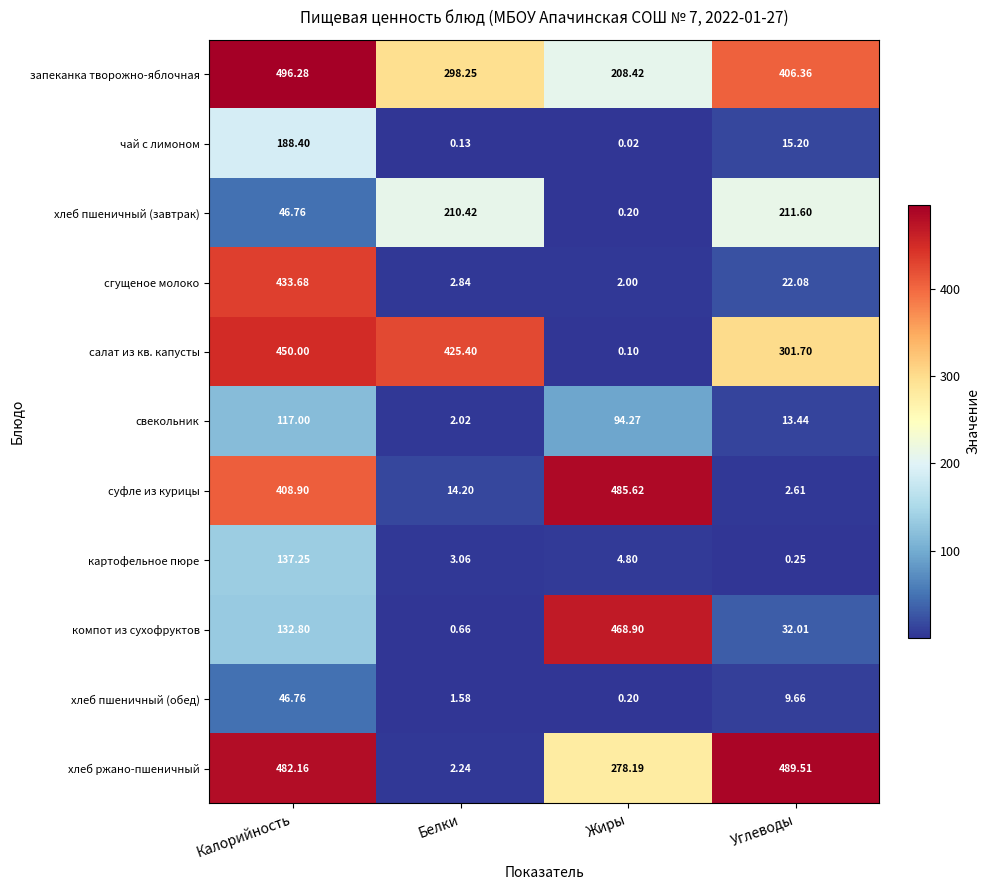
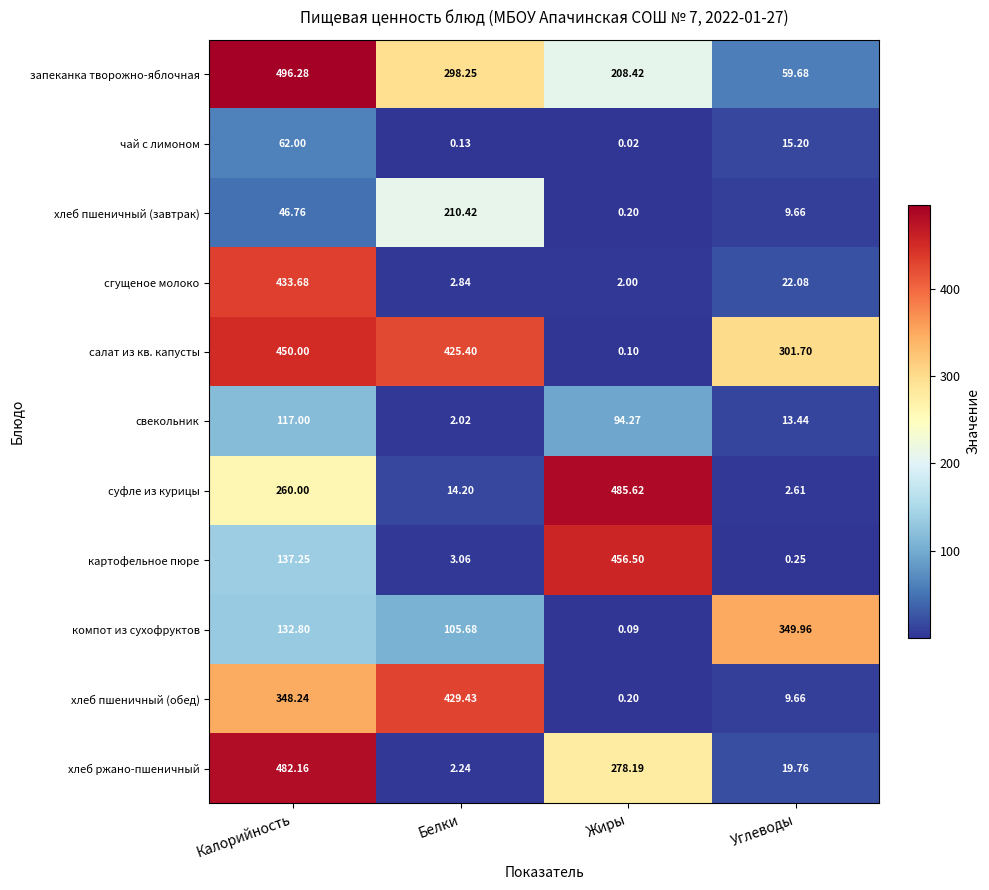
запеканка творожно-яблочная, Углеводы: 406.36 -> 59.68
чай с лимоном, Калорийность: 188.40 -> 62.00
хлеб пшеничный (завтрак), Углеводы: 211.60 -> 9.66
суфле из курицы, Калорийность: 408.90 -> 260.00
картофельное пюре, Жиры: 4.80 -> 456.50
компот из сухофруктов, Белки: 0.66 -> 105.68
компот из сухофруктов, Жиры: 468.90 -> 0.09
компот из сухофруктов, Углеводы: 32.01 -> 349.96
хлеб пшеничный (обед), Калорийность: 46.76 -> 348.24
хлеб пшеничный (обед), Белки: 1.58 -> 429.43
хлеб ржано-пшеничный, Углеводы: 489.51 -> 19.76
